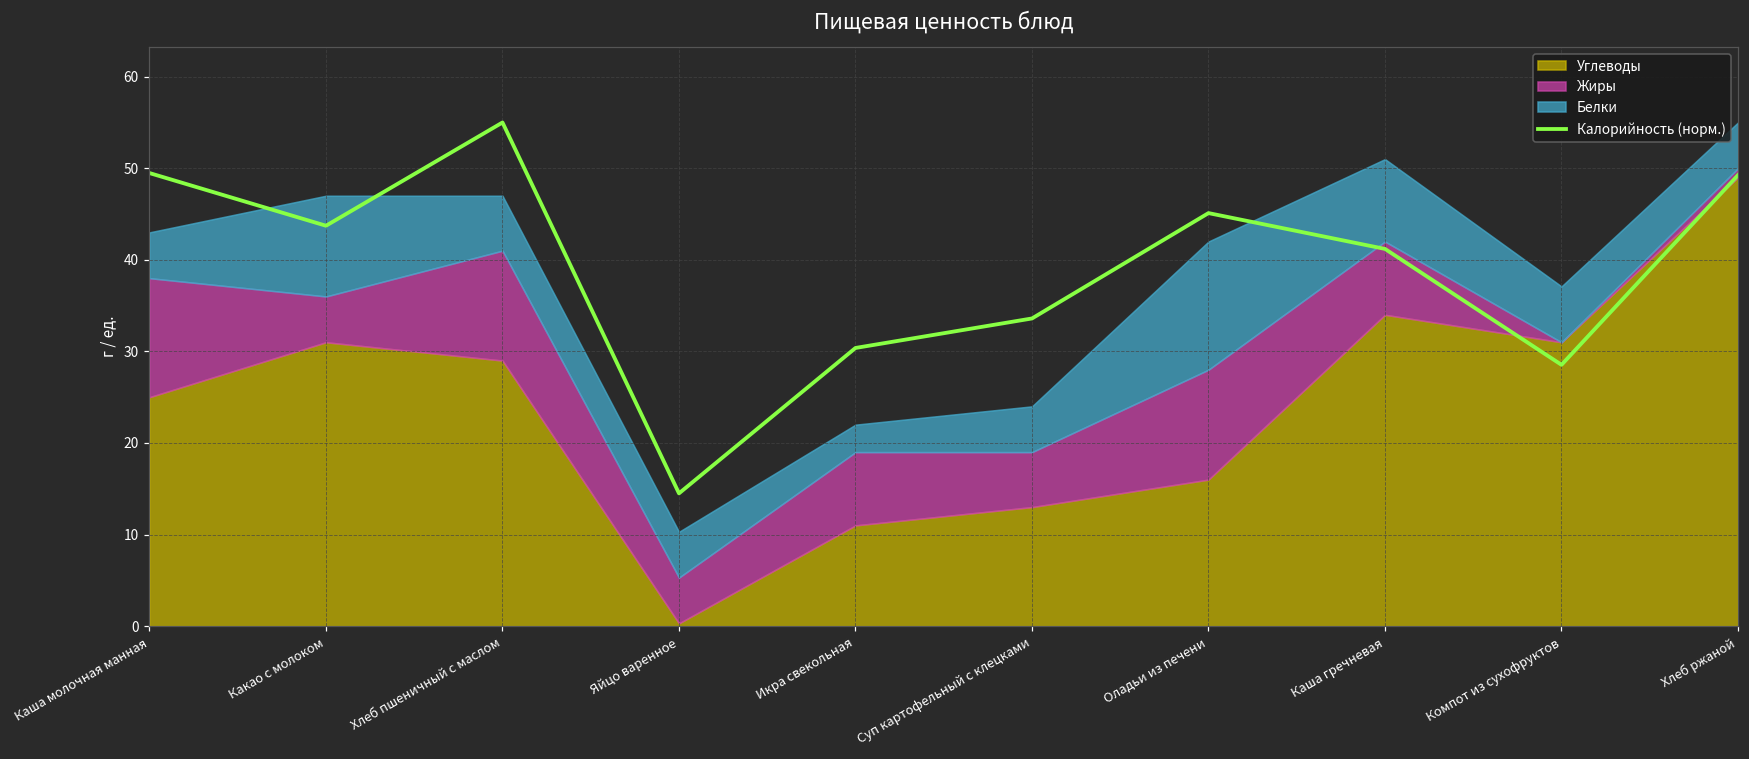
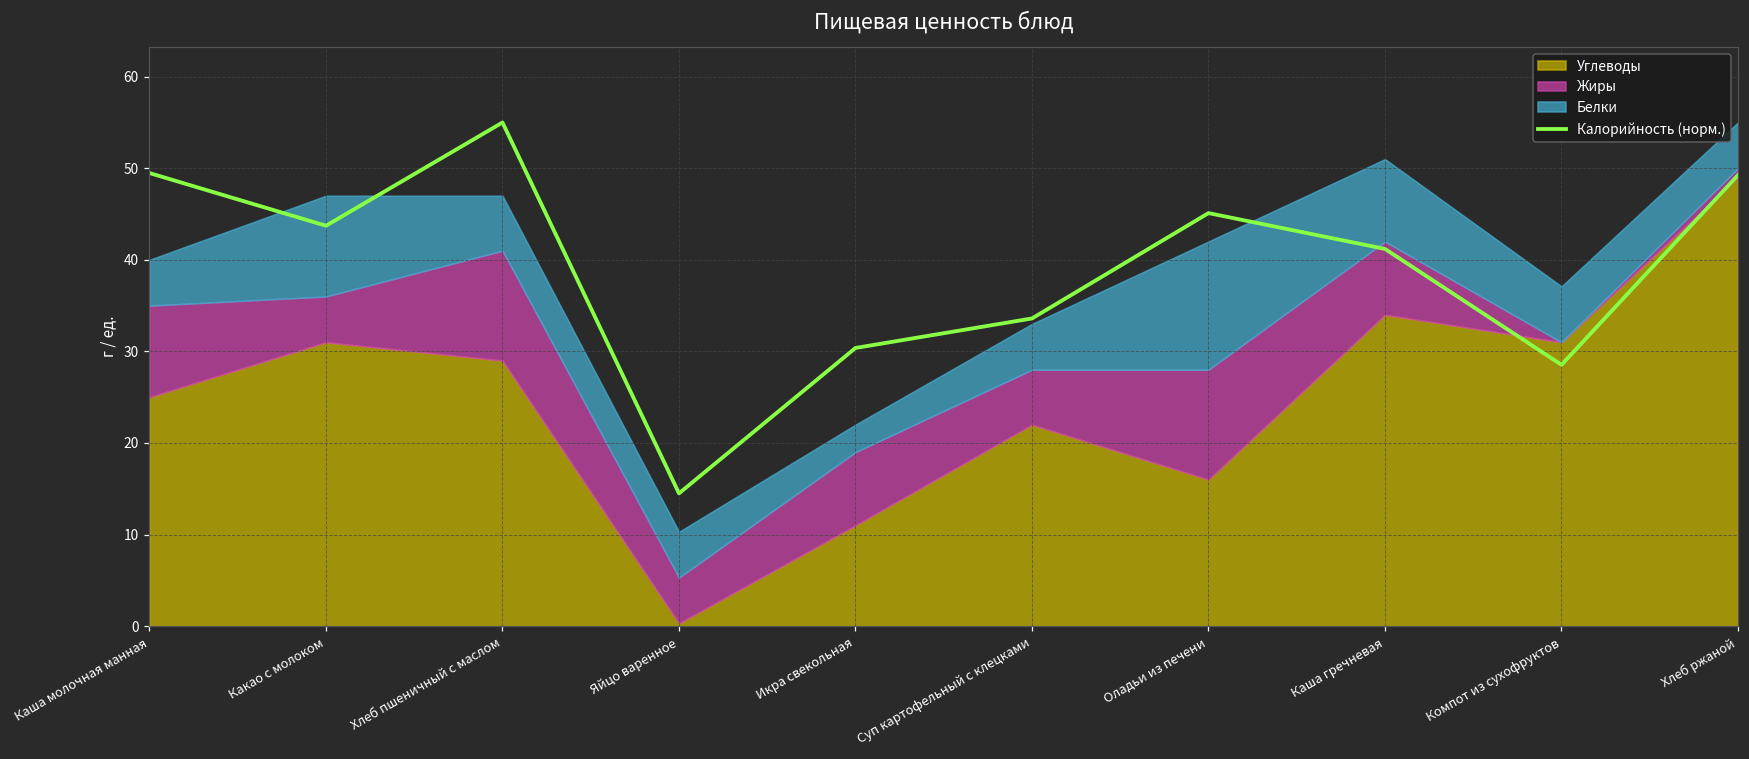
Жиры, Каша молочная манная: 13 -> 10
Углеводы, Суп картофельный с клецками: 13 -> 22
